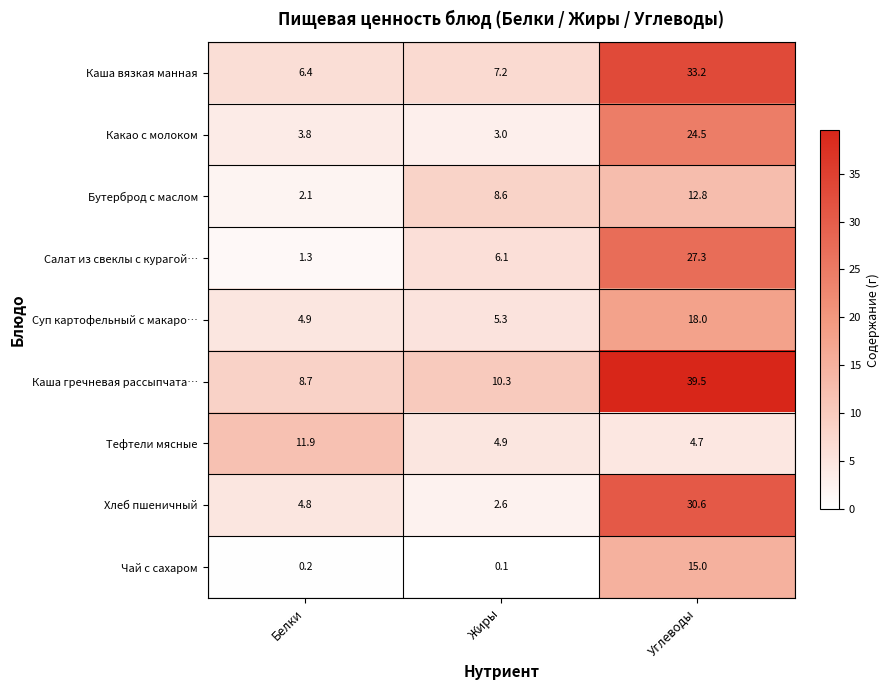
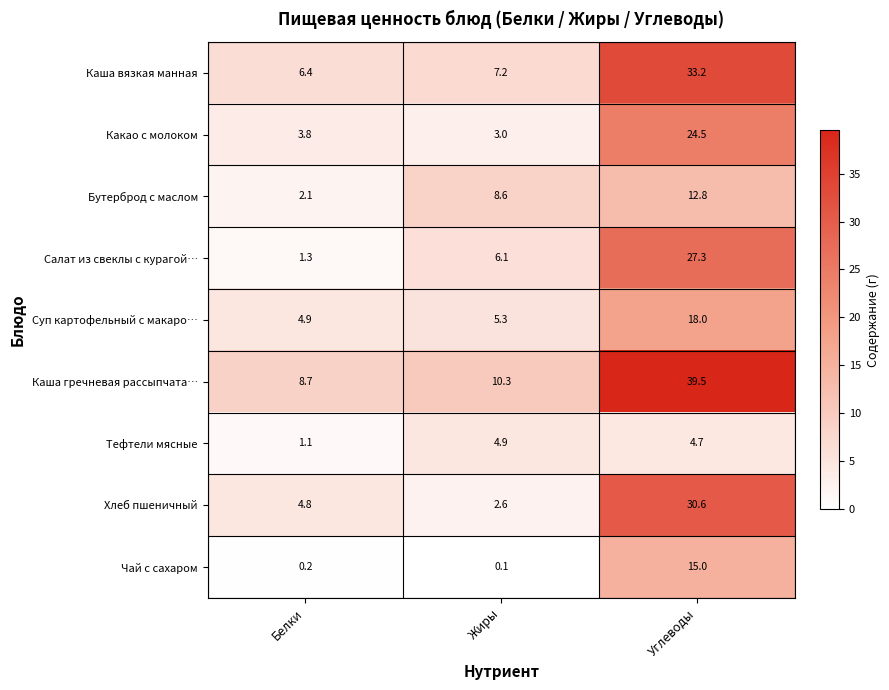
Тефтели мясные, Белки: 11.9 -> 1.1
